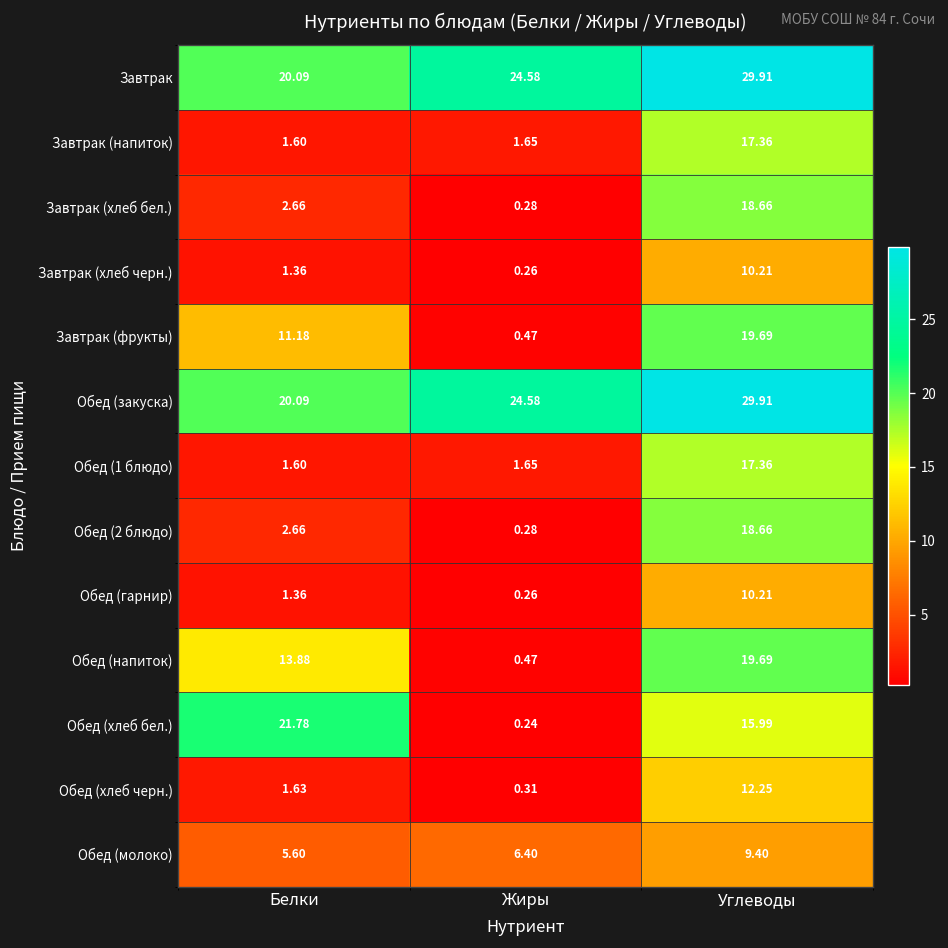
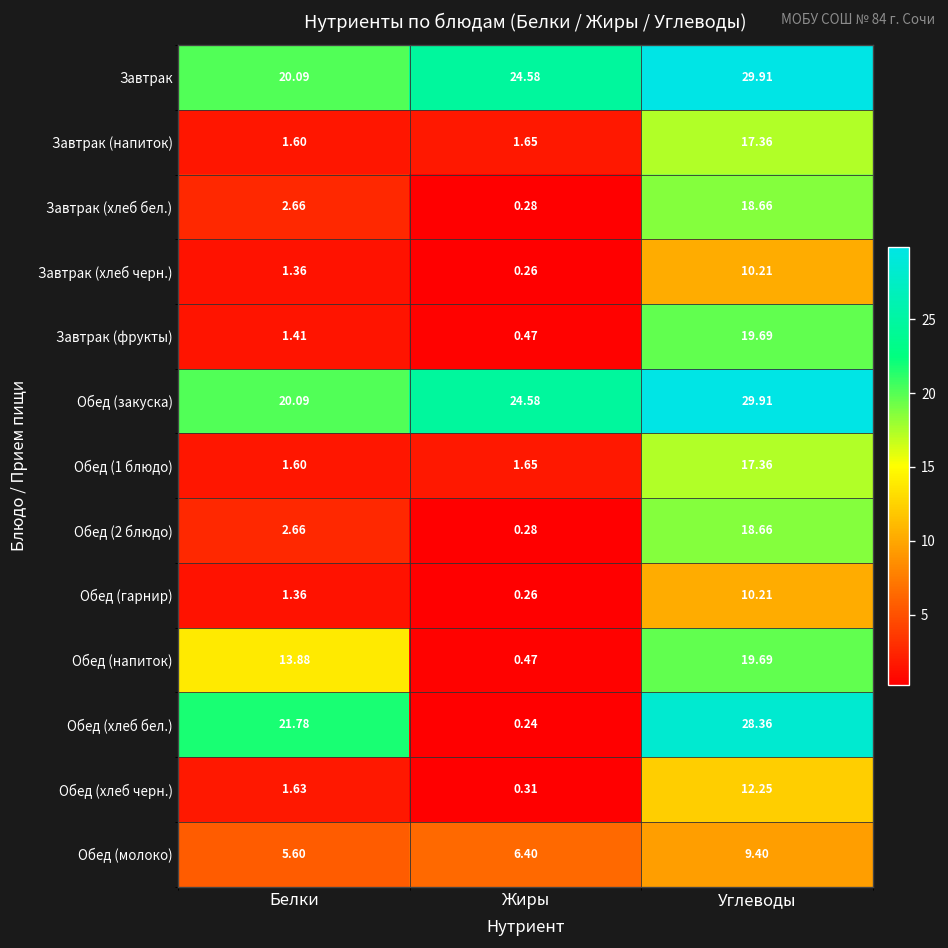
Завтрак (фрукты), Белки: 11.18 -> 1.41
Обед (хлеб бел.), Углеводы: 15.99 -> 28.36
